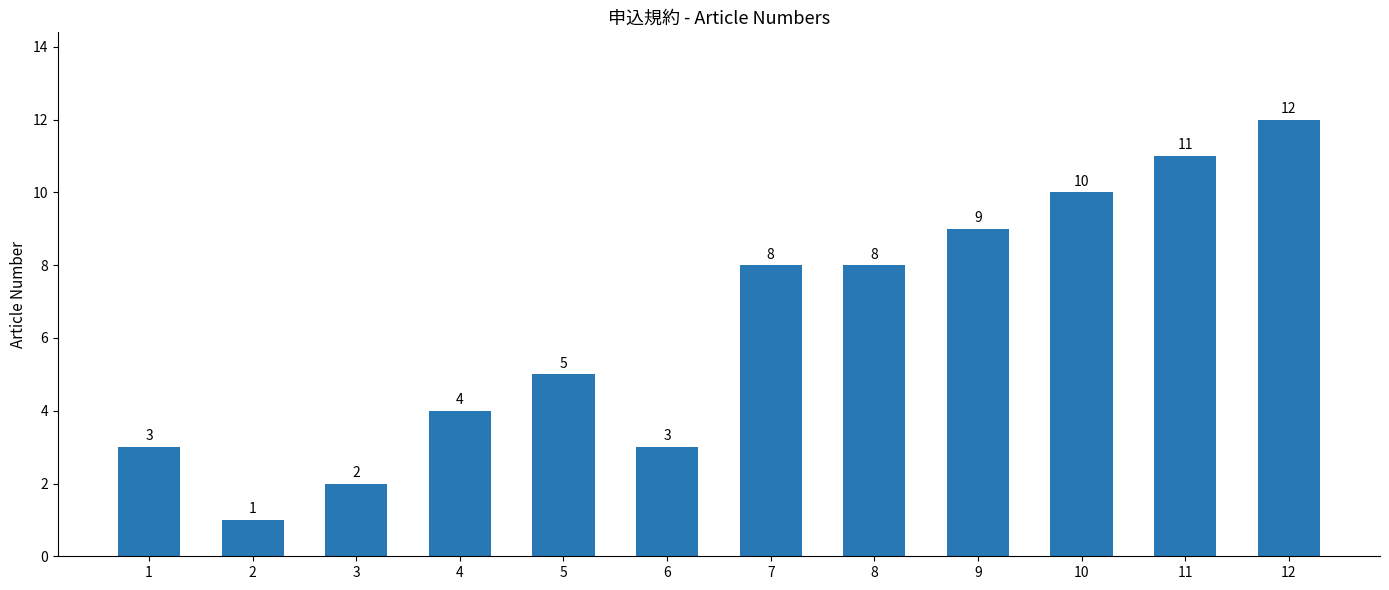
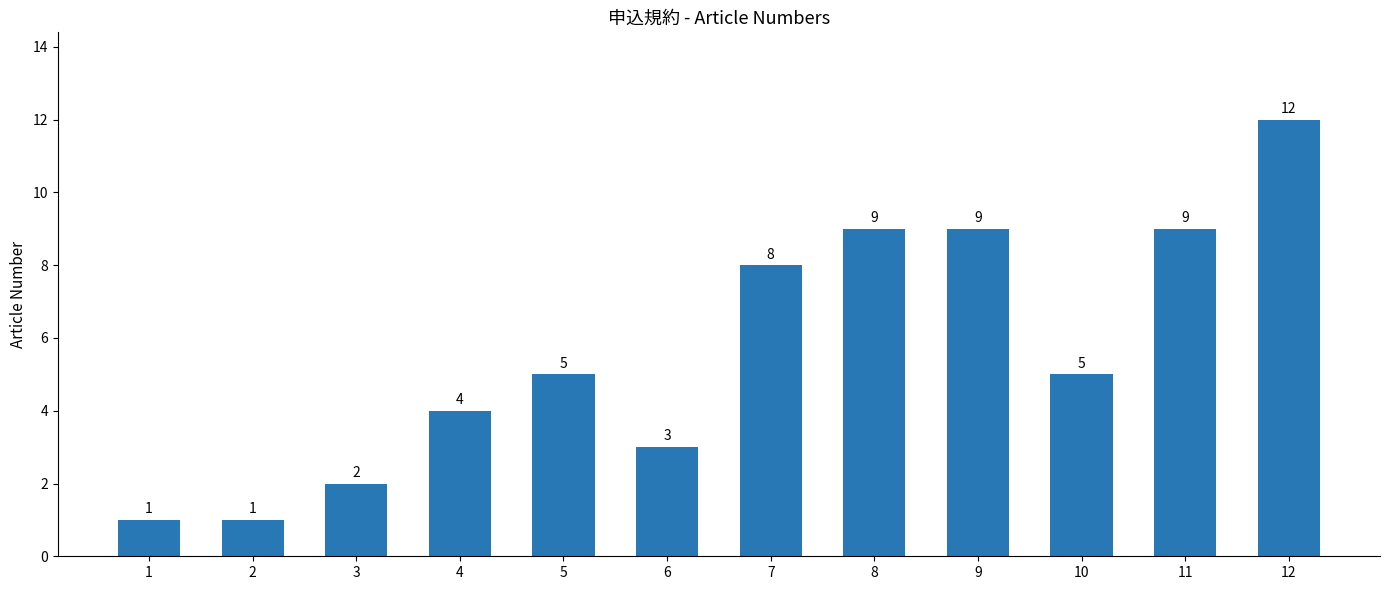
1: 3 -> 1
8: 8 -> 9
10: 10 -> 5
11: 11 -> 9
